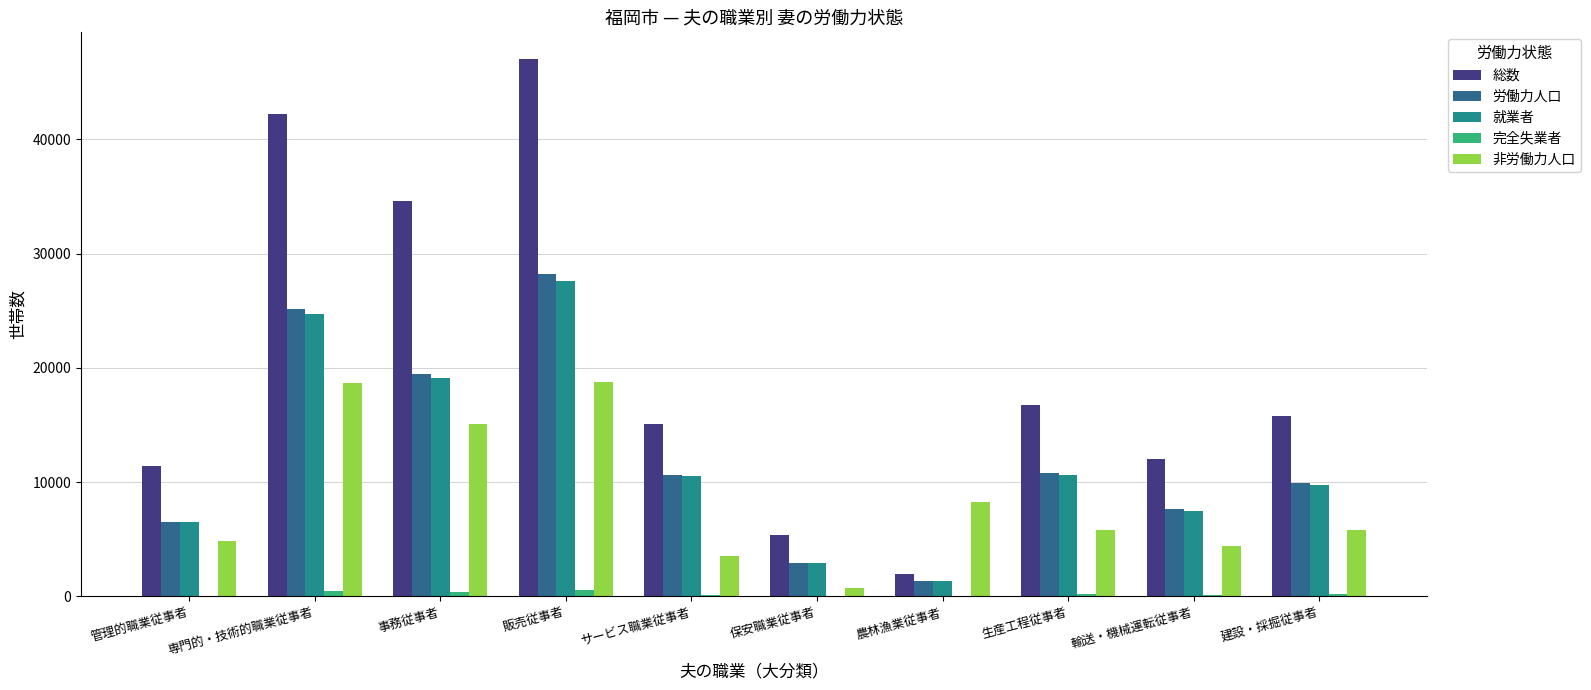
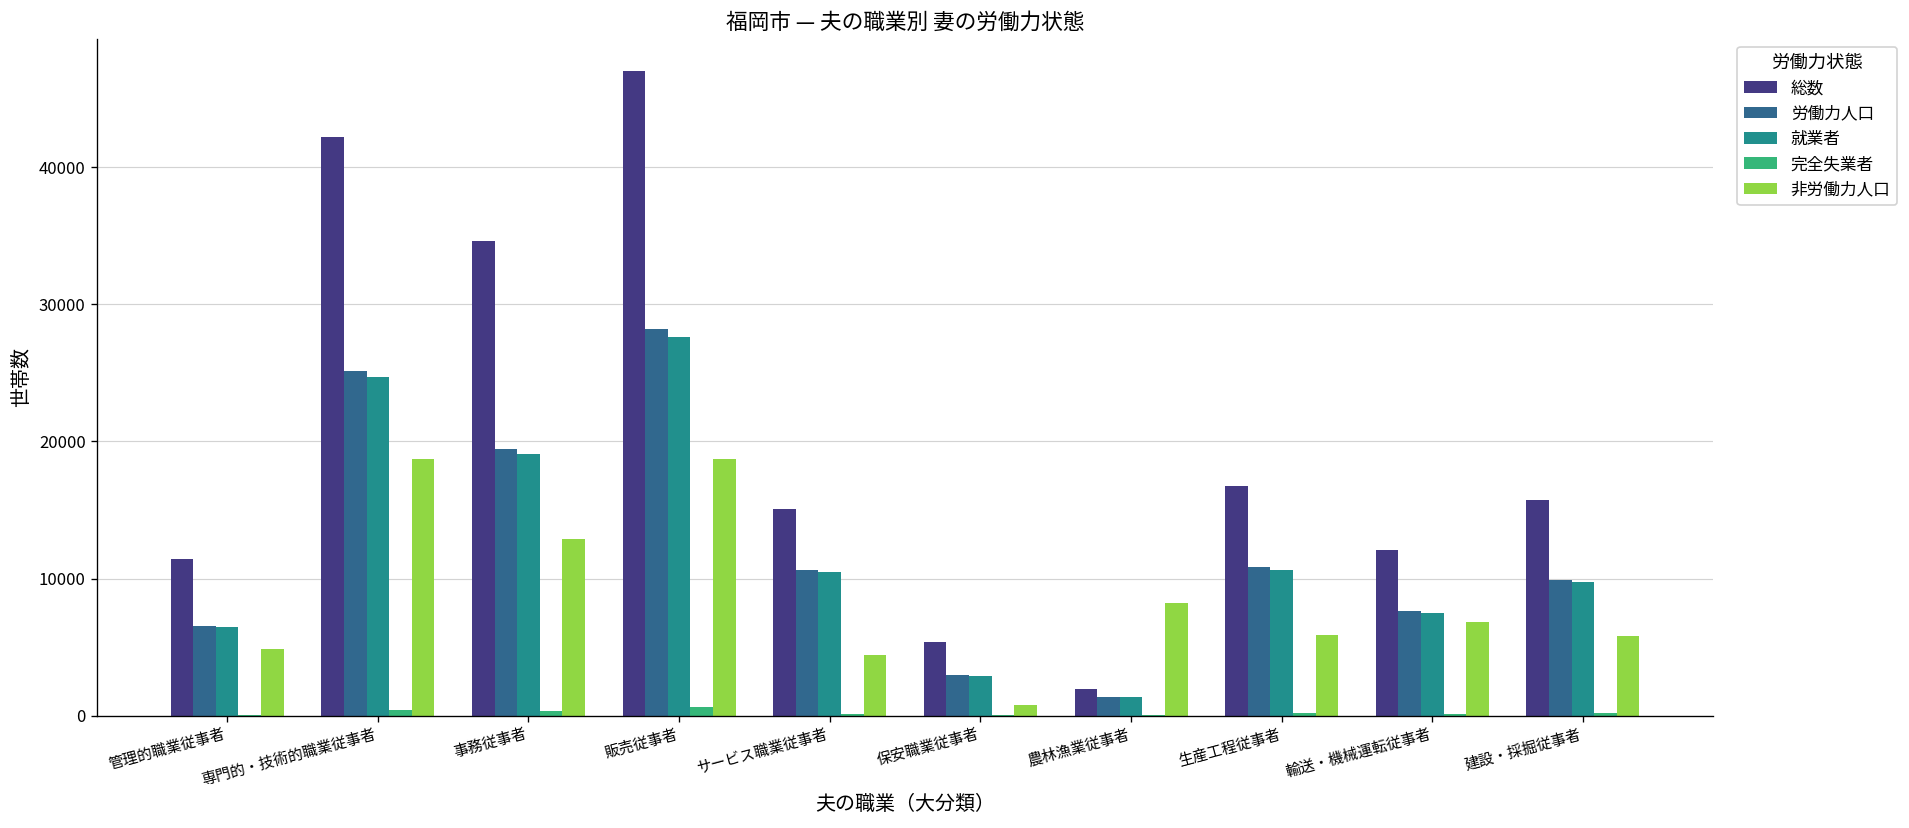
非労働力人口, 事務従事者: 15100 -> 12900
非労働力人口, サービス職業従事者: 3500 -> 4400
非労働力人口, 輸送・機械運転従事者: 4400 -> 6800
